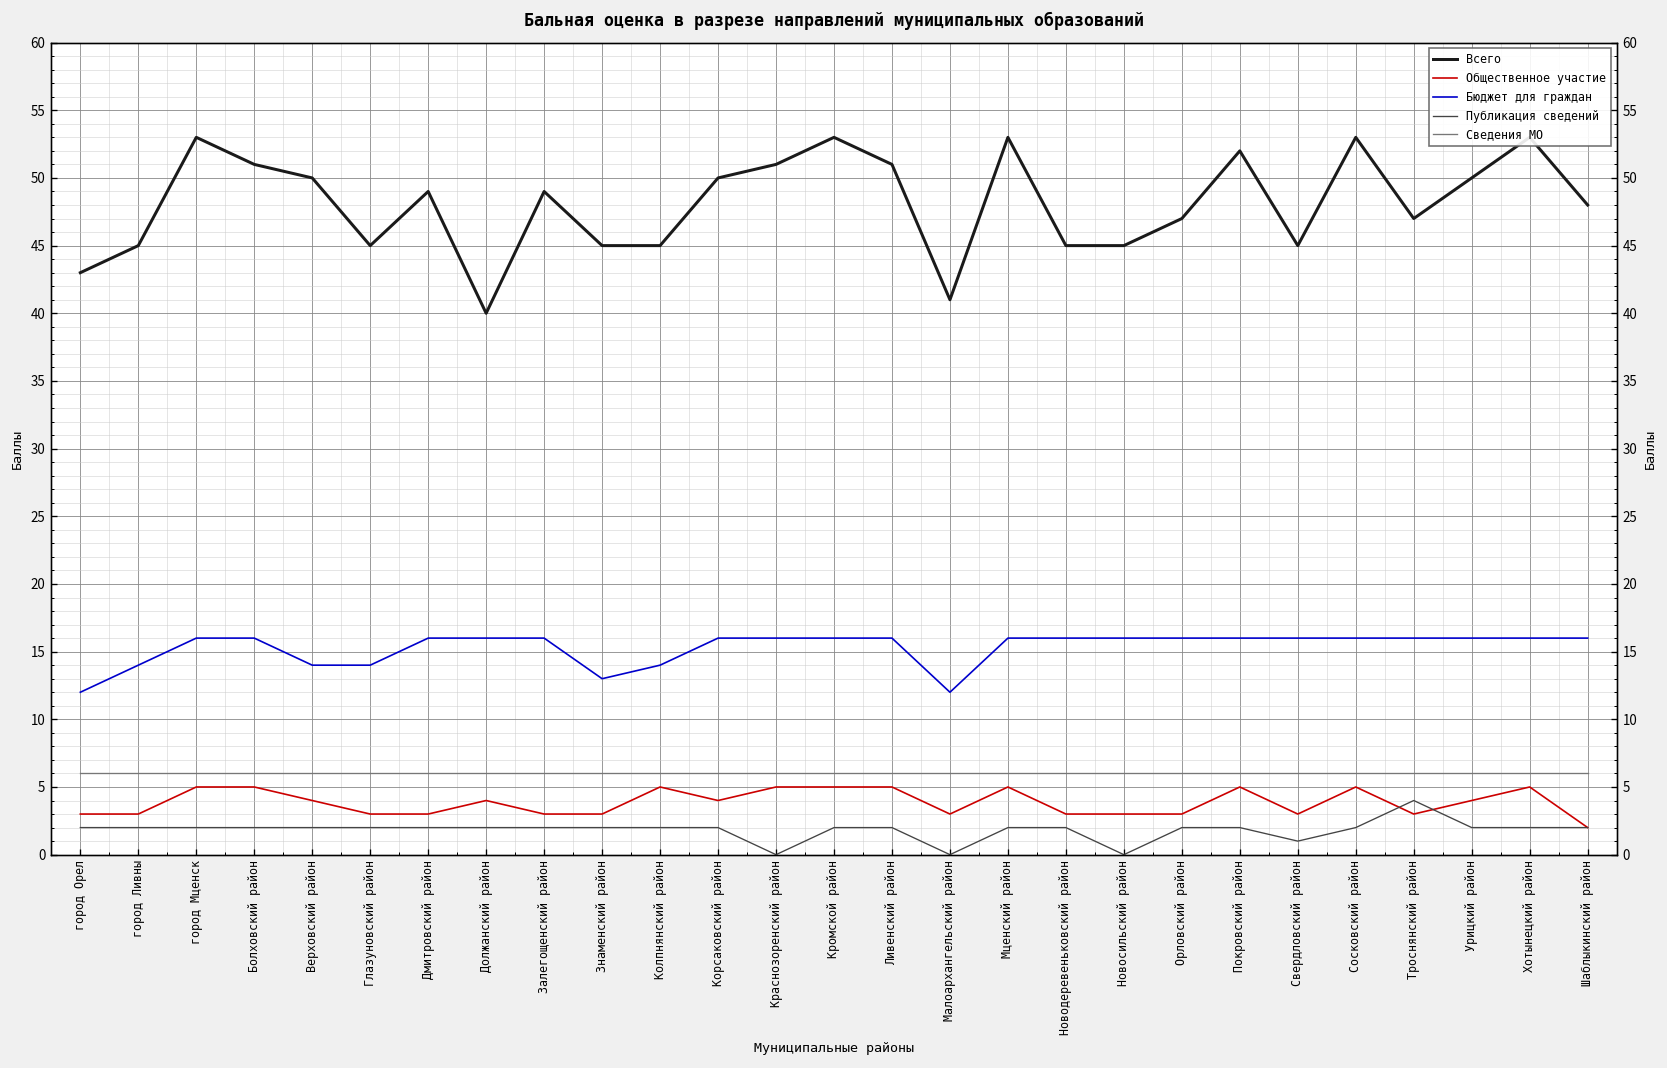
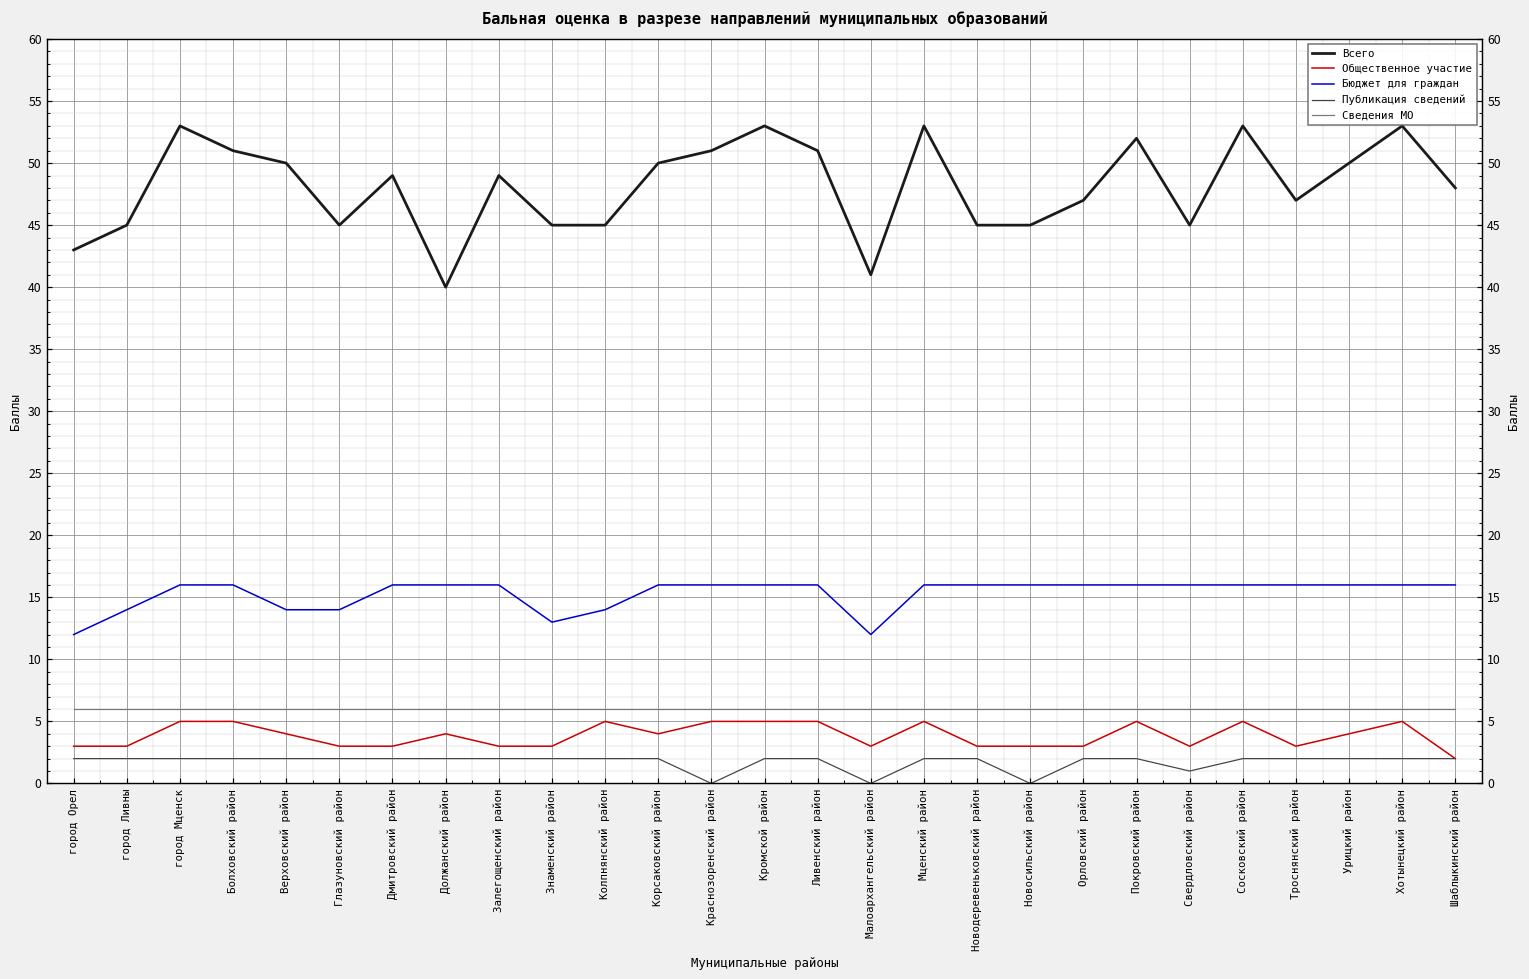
Публикация сведений, Троснянский район: 4 -> 2
